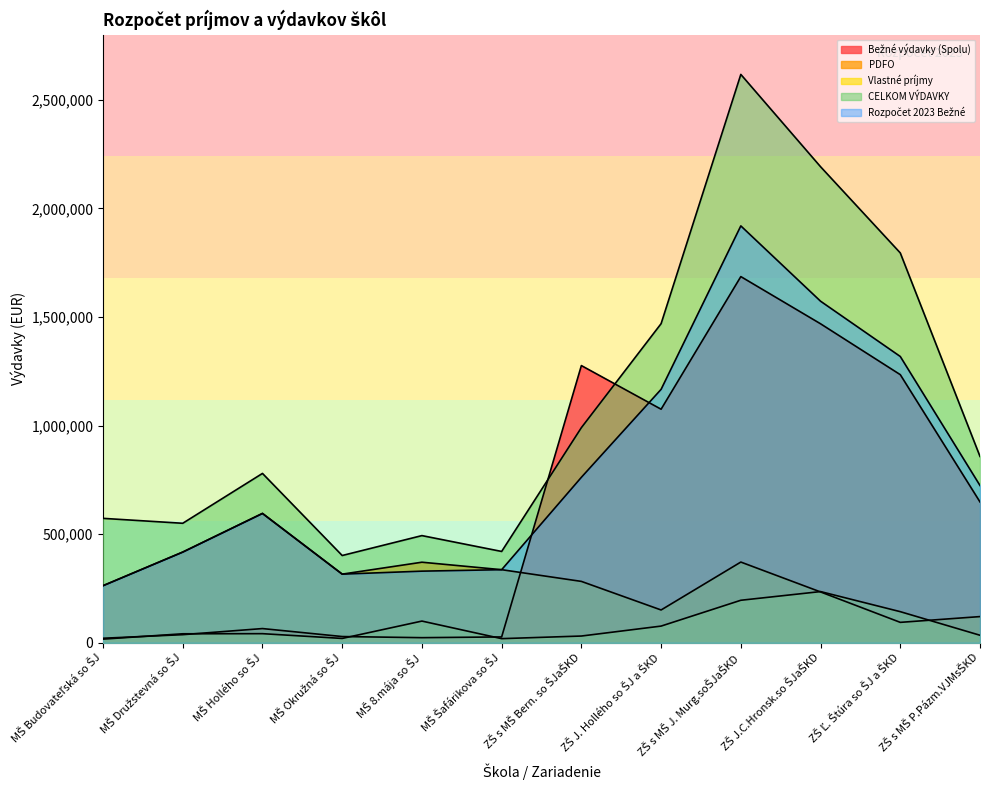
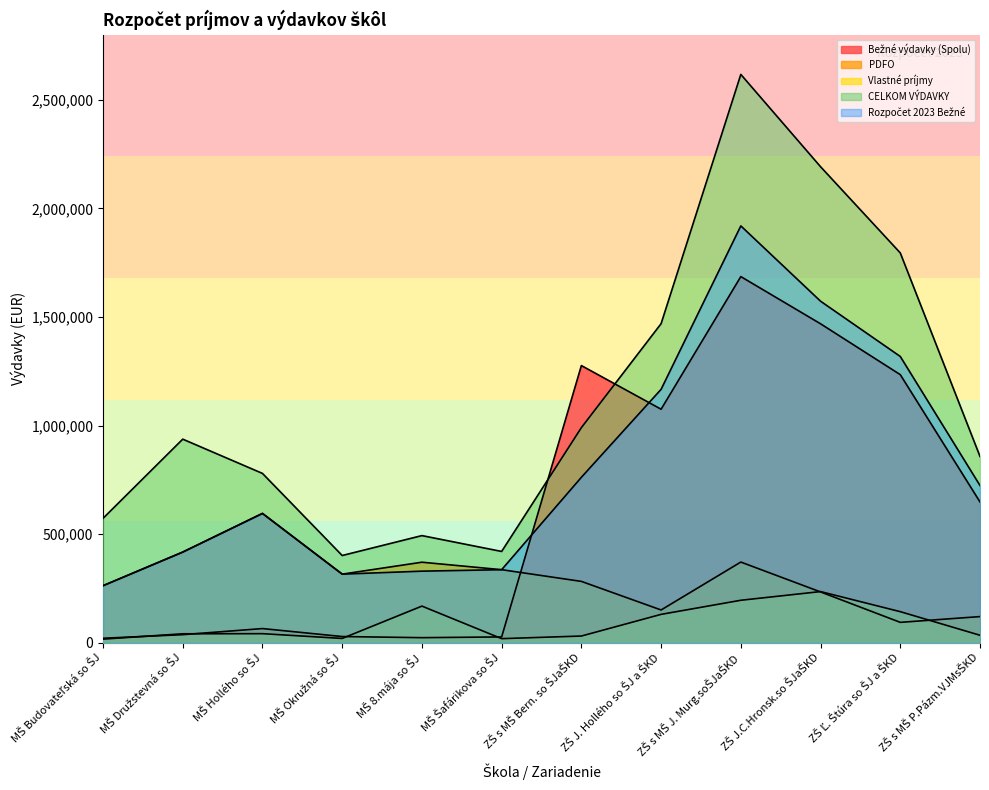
CELKOM VÝDAVKY, MŠ Družstevná so ŠJ: 550,000 -> 940,000
Vlastné príjmy, MŠ 8.mája so ŠJ: 100,000 -> 170,000
Vlastné príjmy, ZŠ J. Hollého so ŠJ a ŠKD: 80,000 -> 130,000
